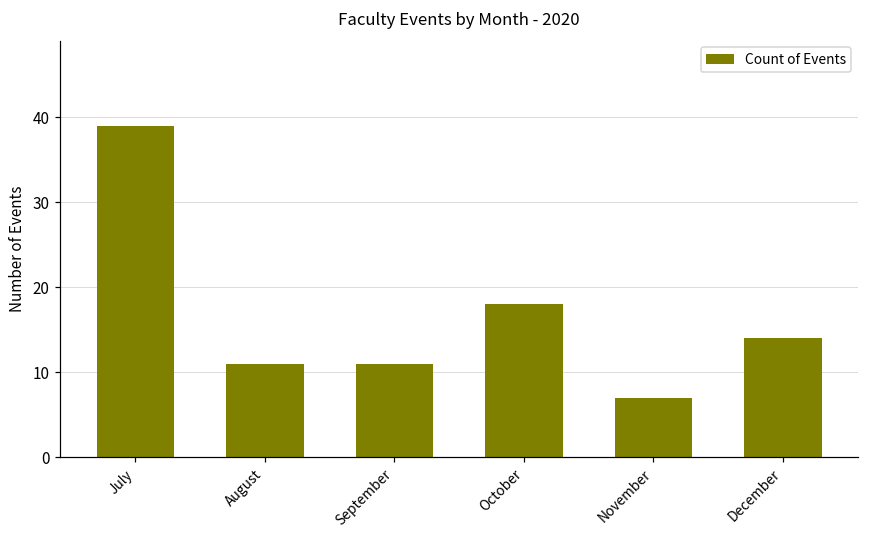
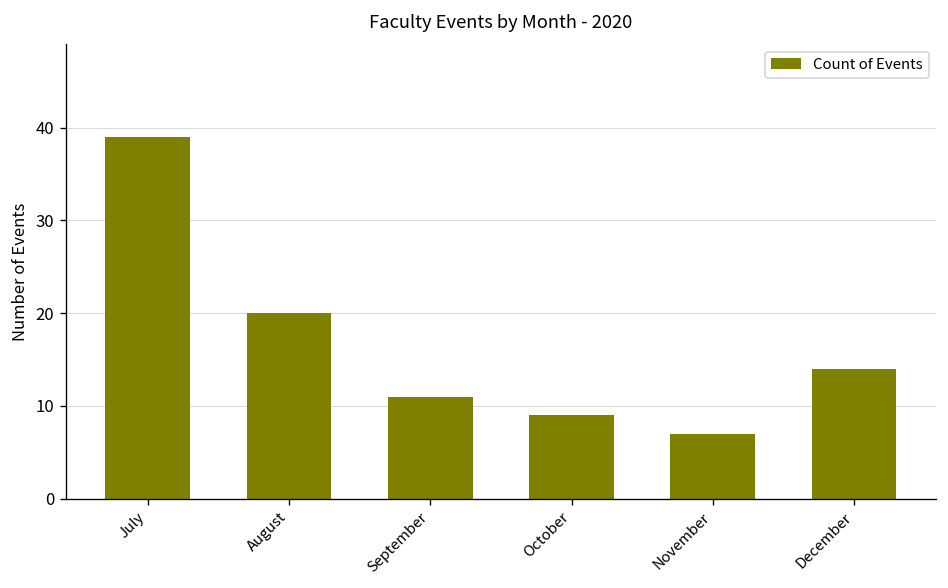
August: 11 -> 20
October: 18 -> 9
